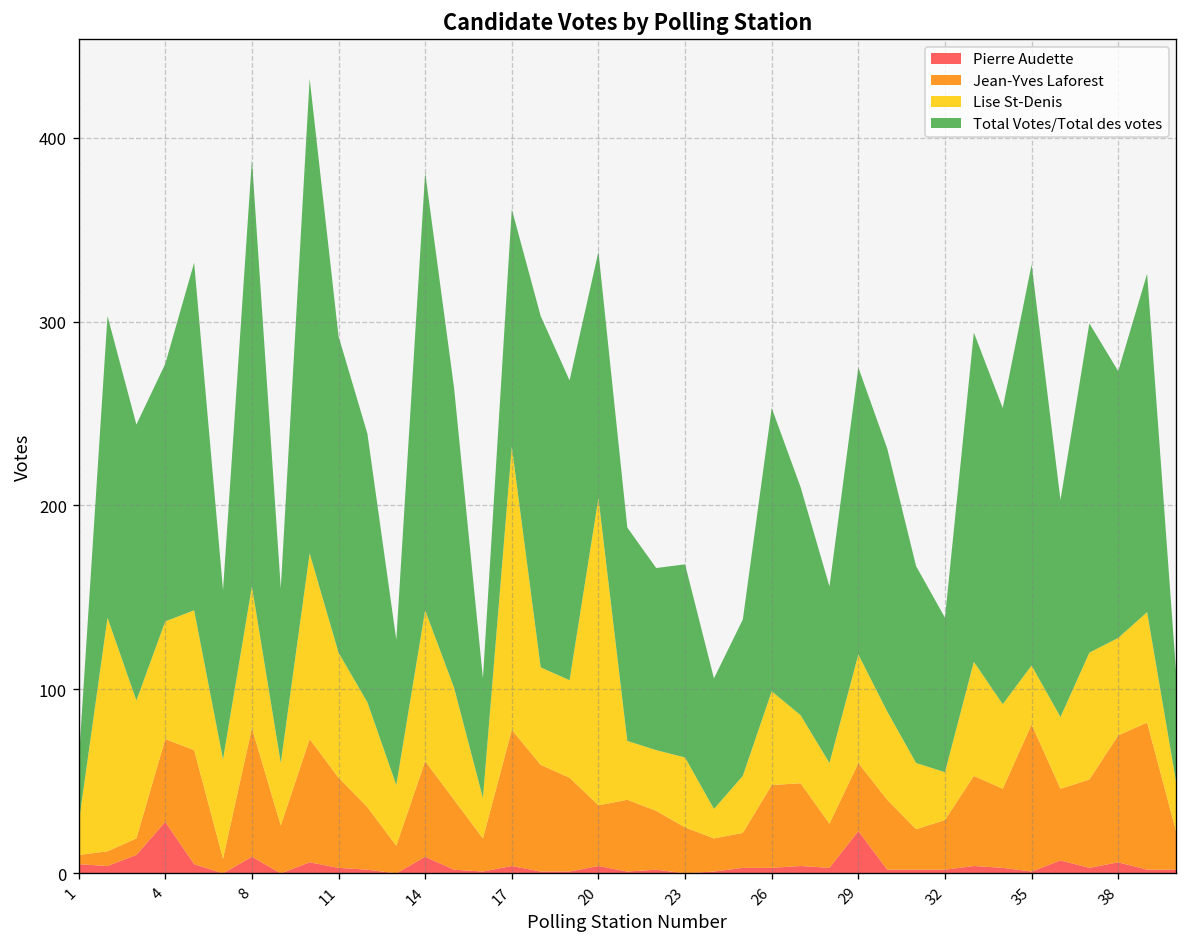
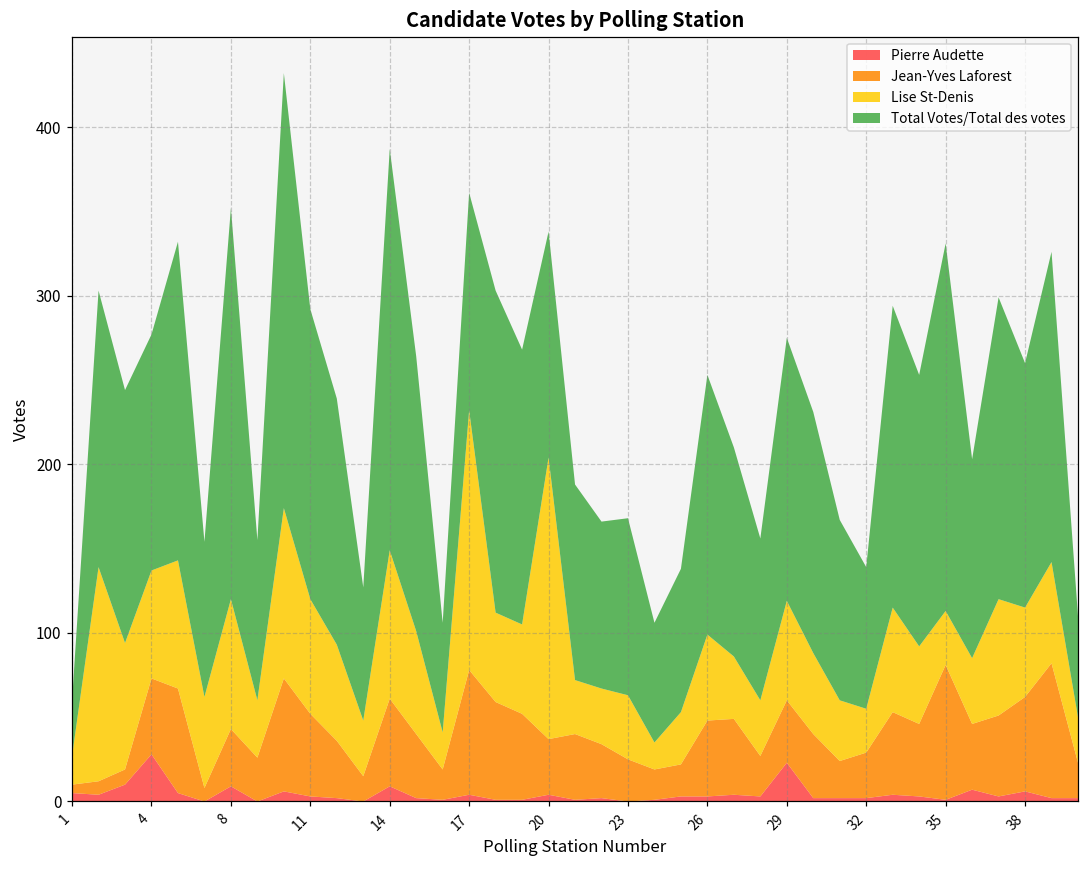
Jean-Yves Laforest, 8: 70 -> 34
Lise St-Denis, 14: 82 -> 88
Jean-Yves Laforest, 38: 69 -> 56
